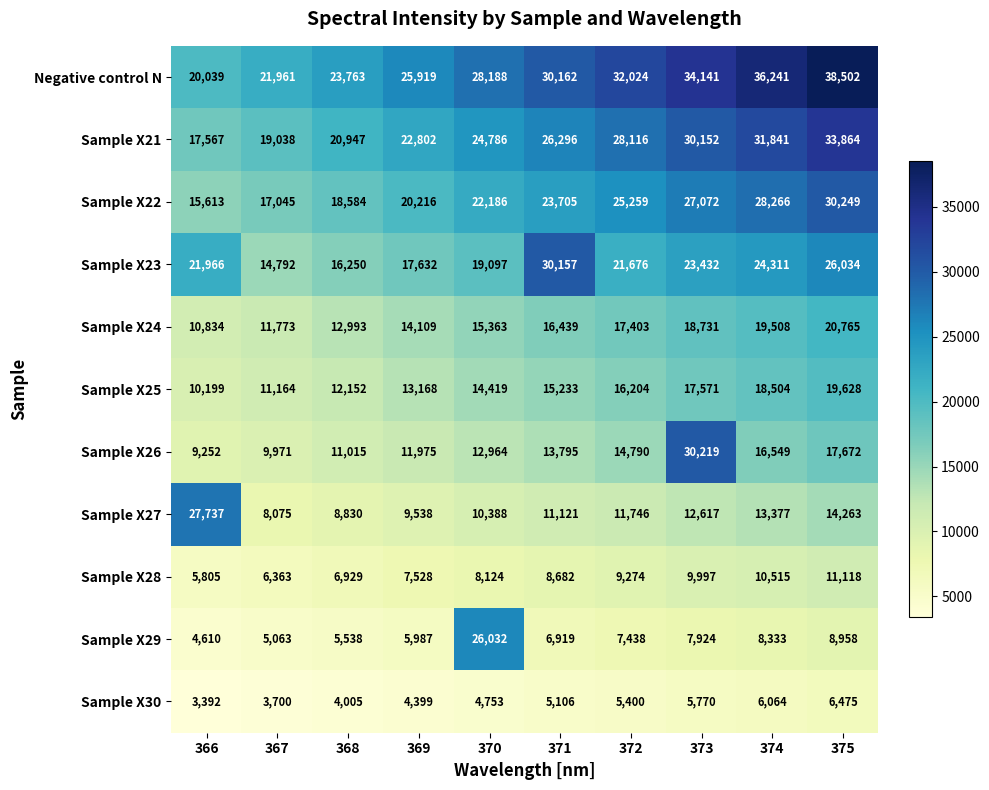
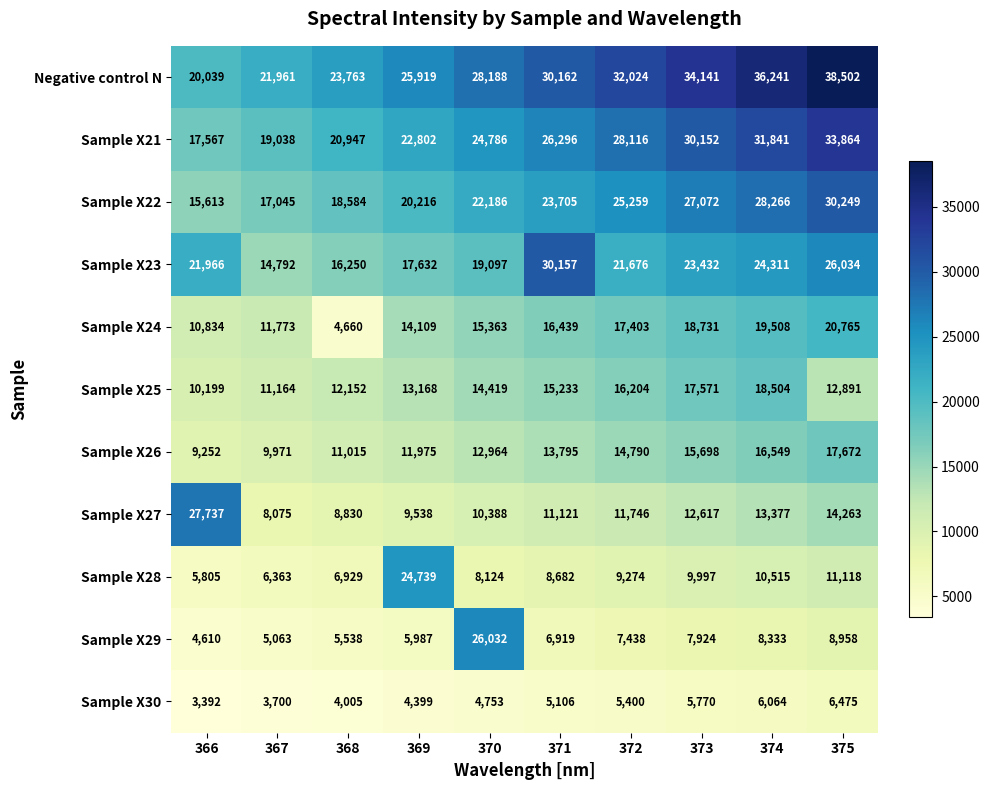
Sample X24, 368: 12,993 -> 4,660
Sample X25, 375: 19,628 -> 12,891
Sample X26, 373: 30,219 -> 15,698
Sample X28, 369: 7,528 -> 24,739
